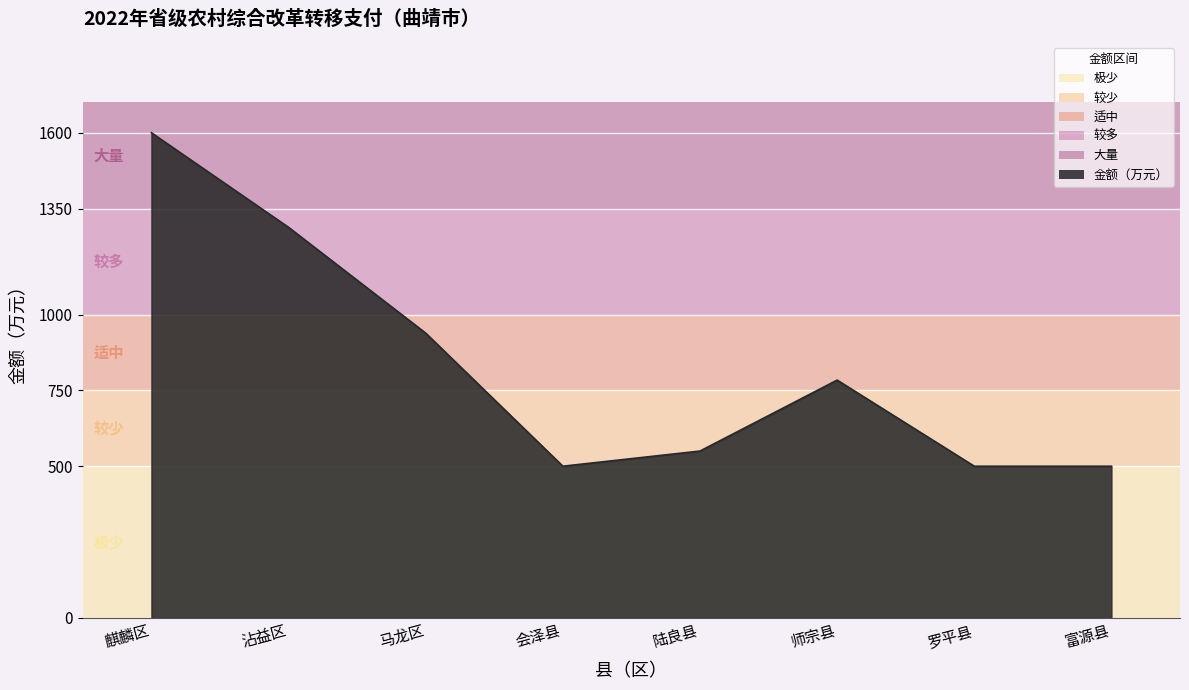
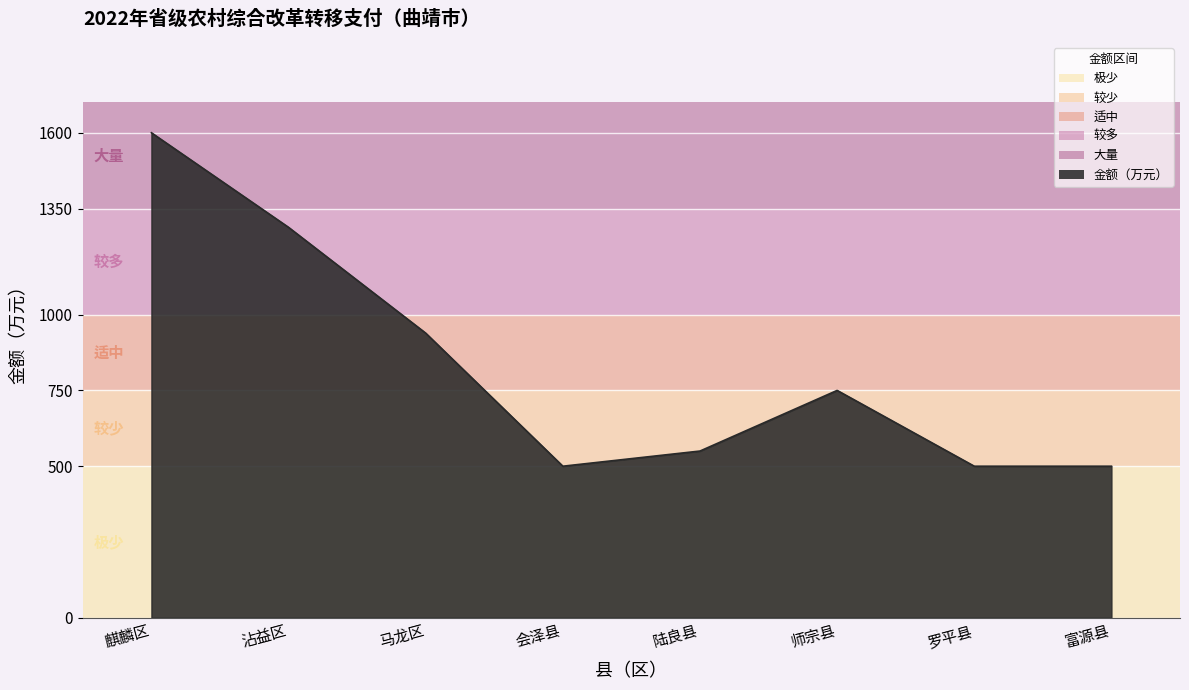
师宗县: 780 -> 750
